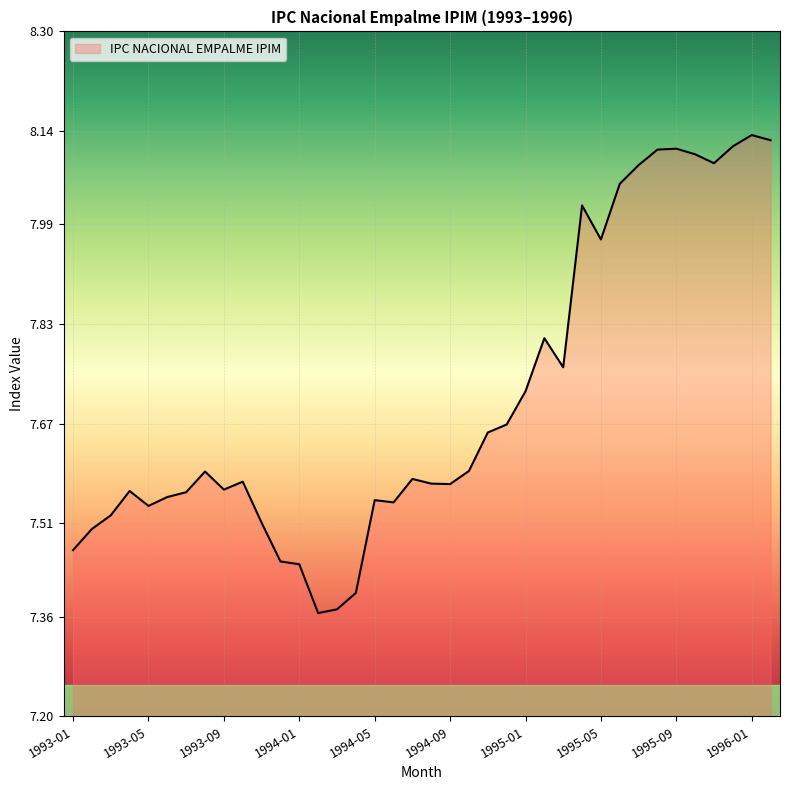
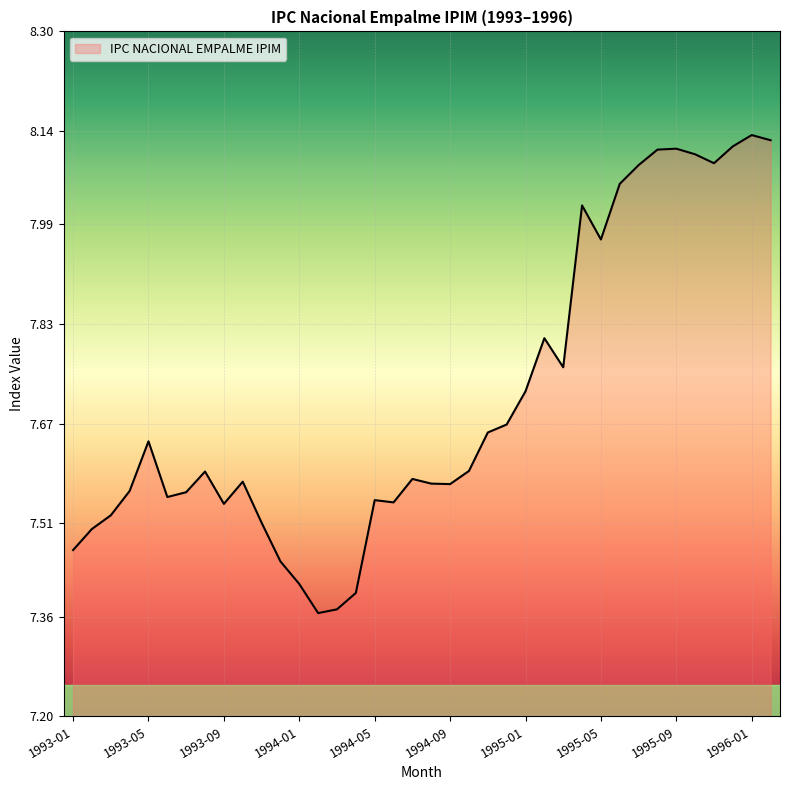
1993-05: 7.54 -> 7.64
1993-09: 7.56 -> 7.54
1994-01: 7.44 -> 7.41
